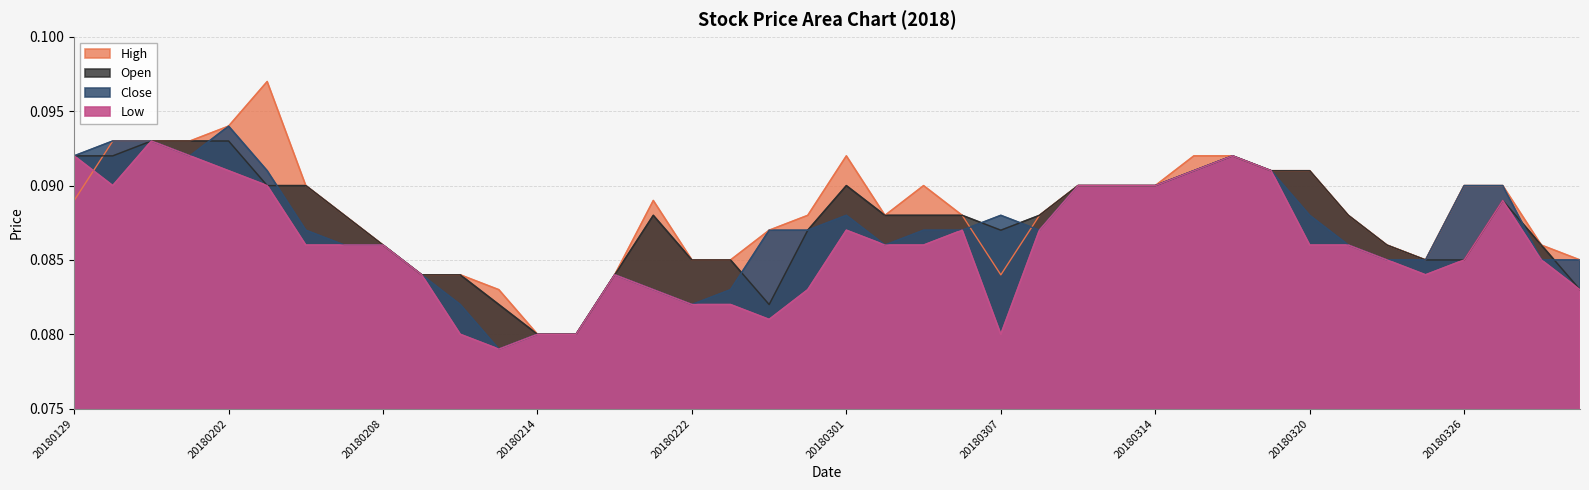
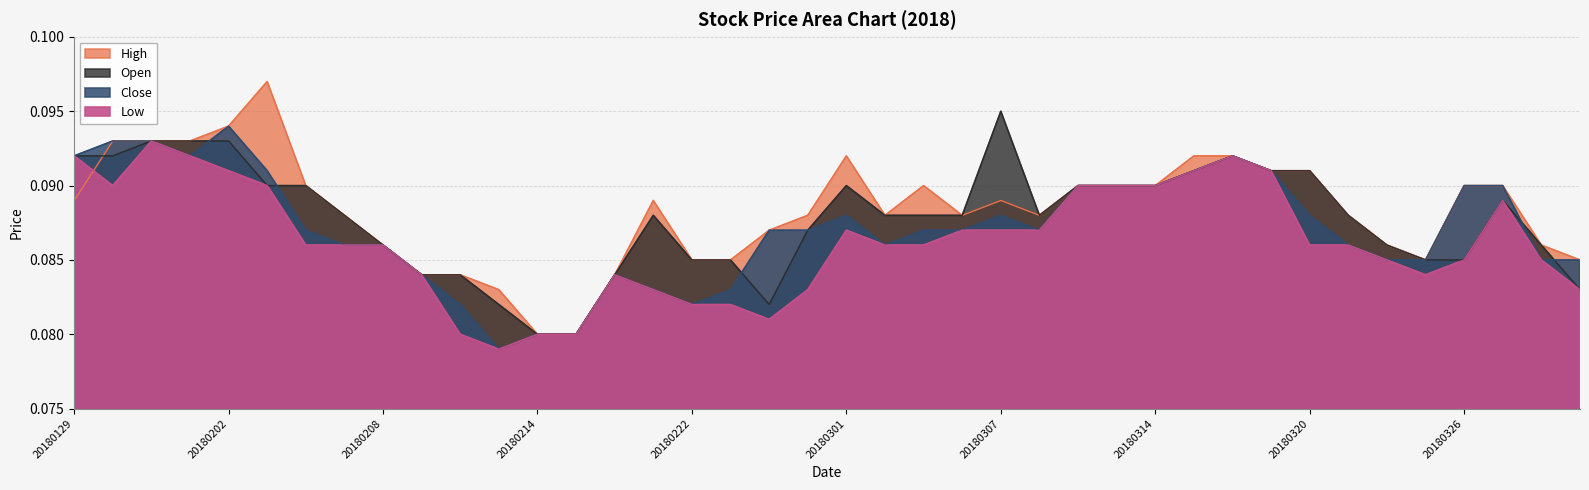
High, 20180307: 0.084 -> 0.089
Open, 20180307: 0.087 -> 0.095
Low, 20180307: 0.080 -> 0.087
